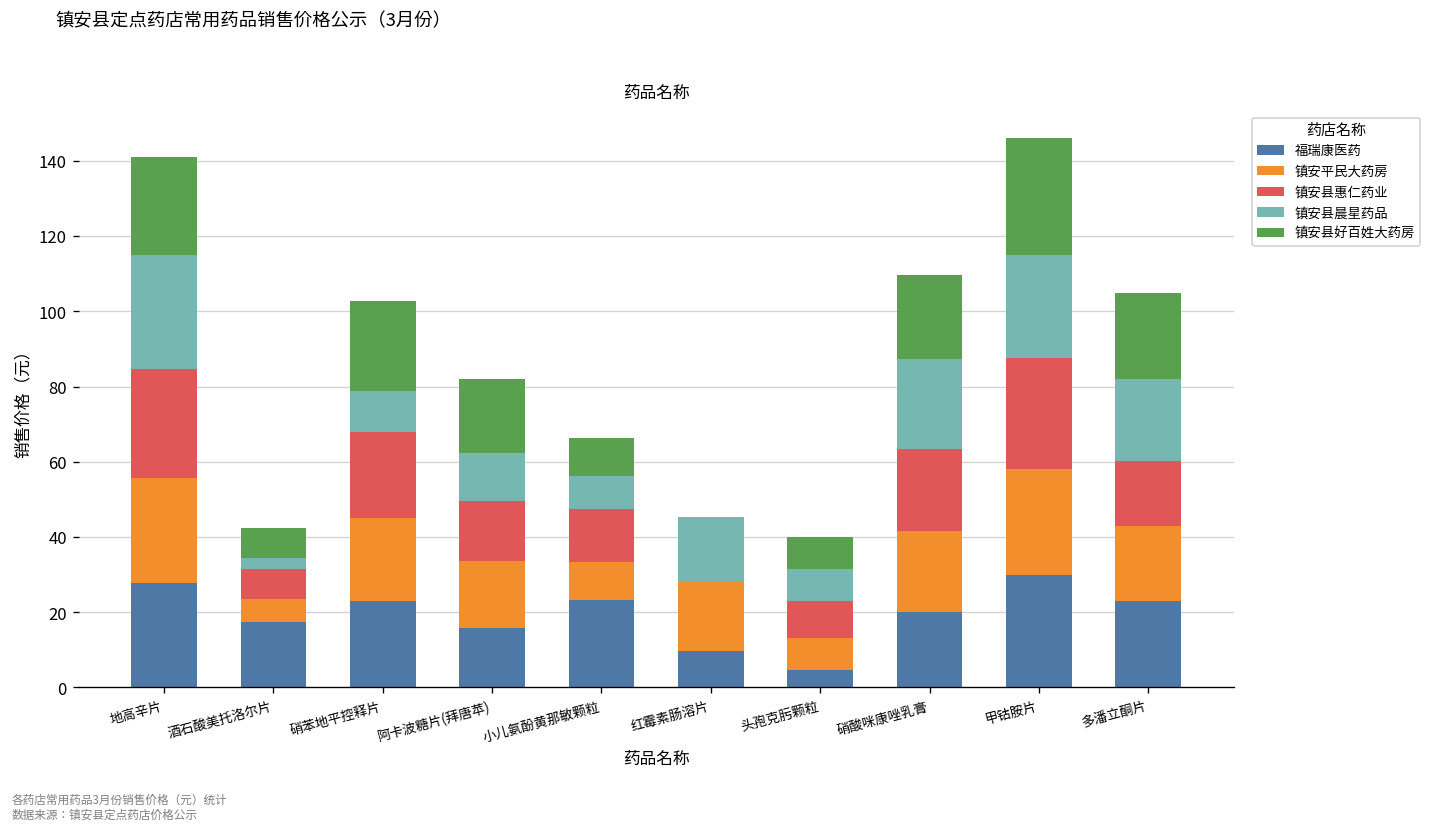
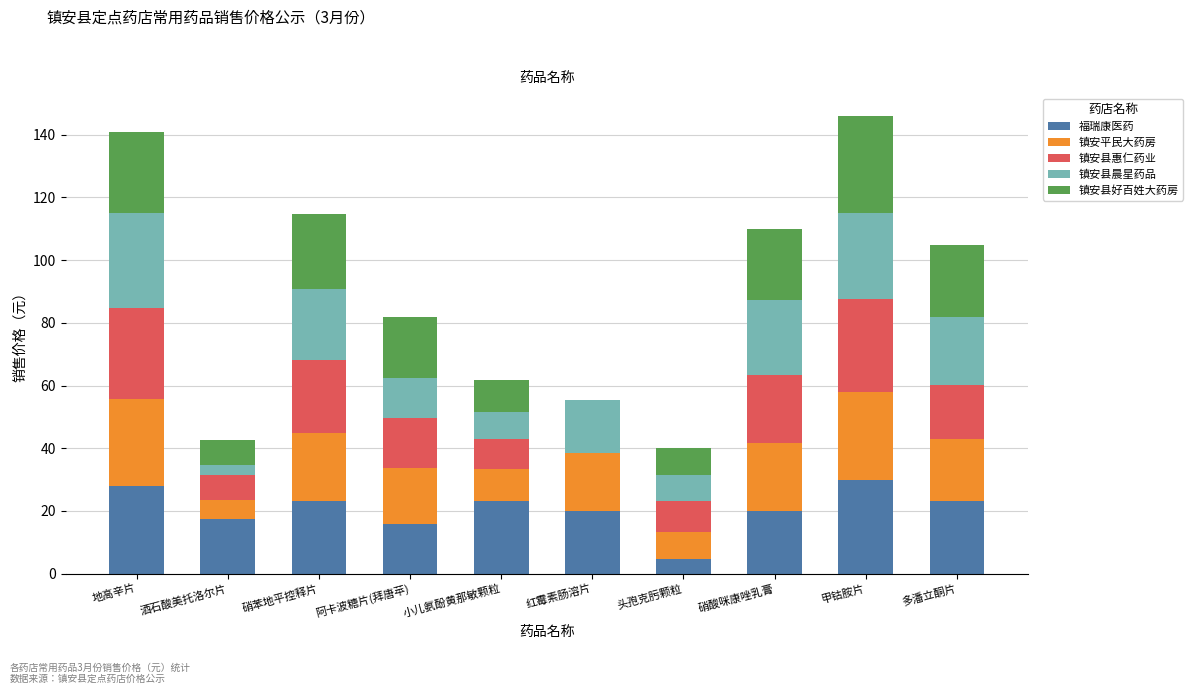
镇安县晨星药品, 硝苯地平控释片: 11 -> 23
镇安县惠仁药业, 小儿氨酚黄那敏颗粒: 14 -> 10
福瑞康医药, 红霉素肠溶片: 10 -> 20
